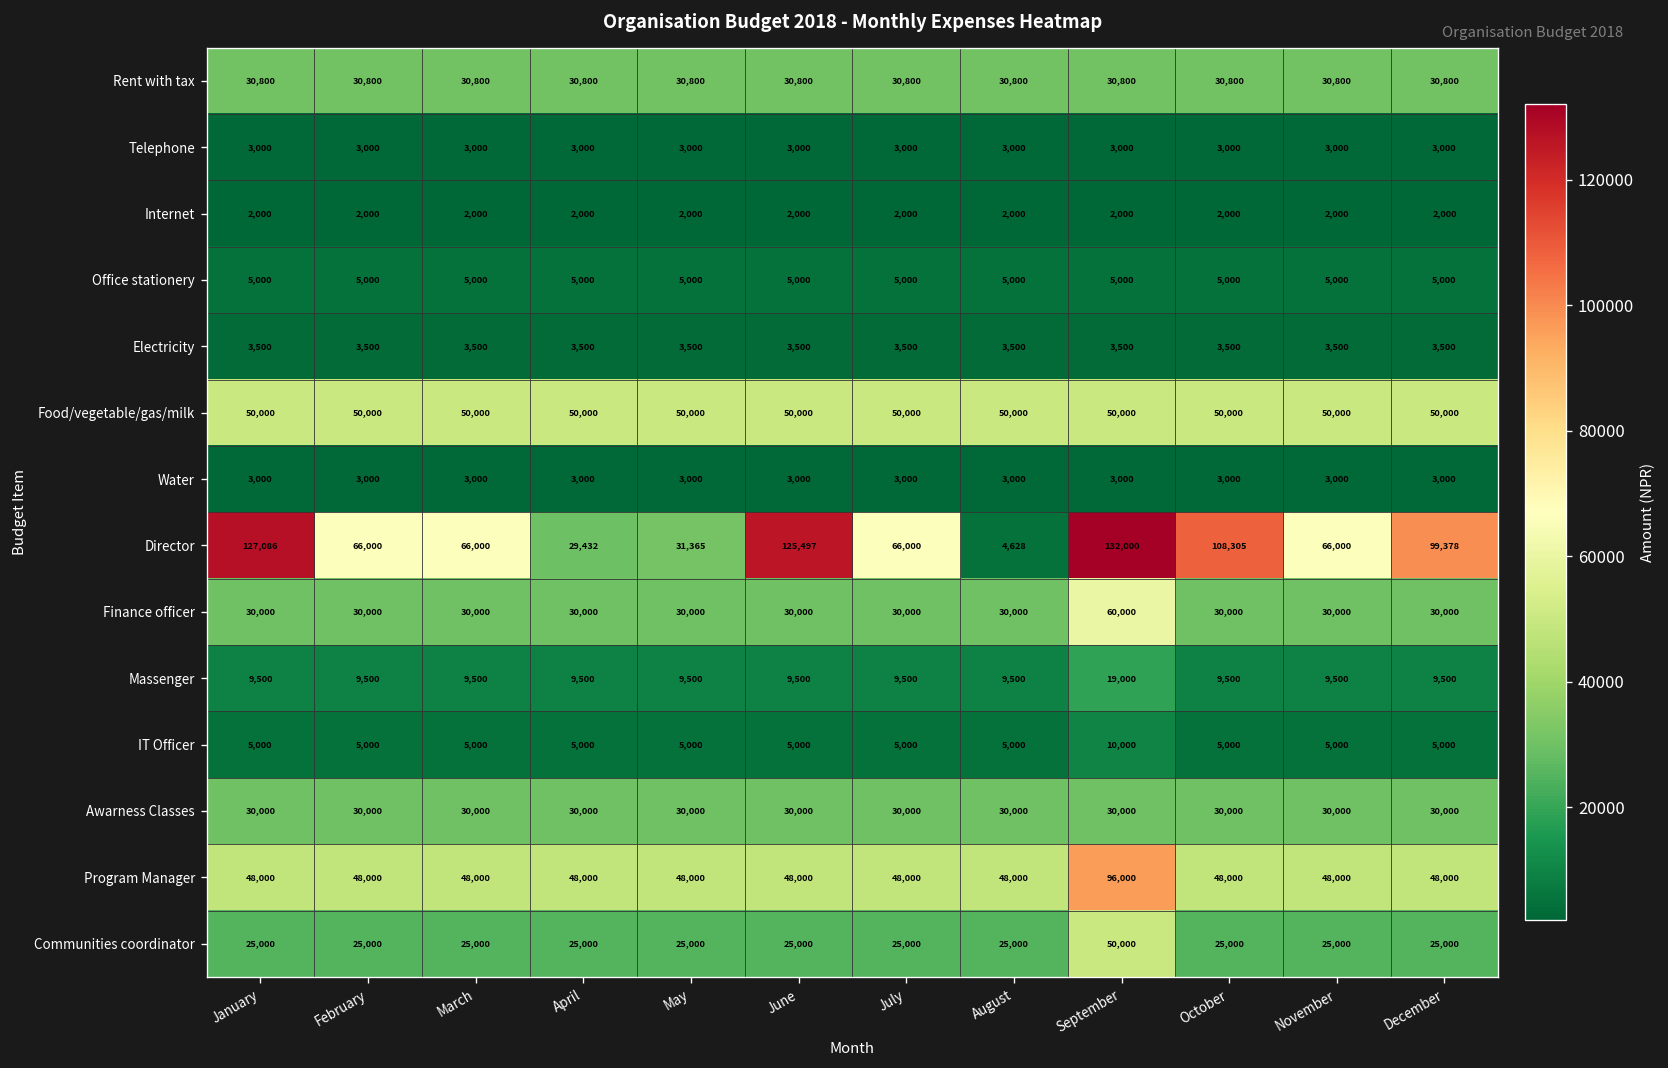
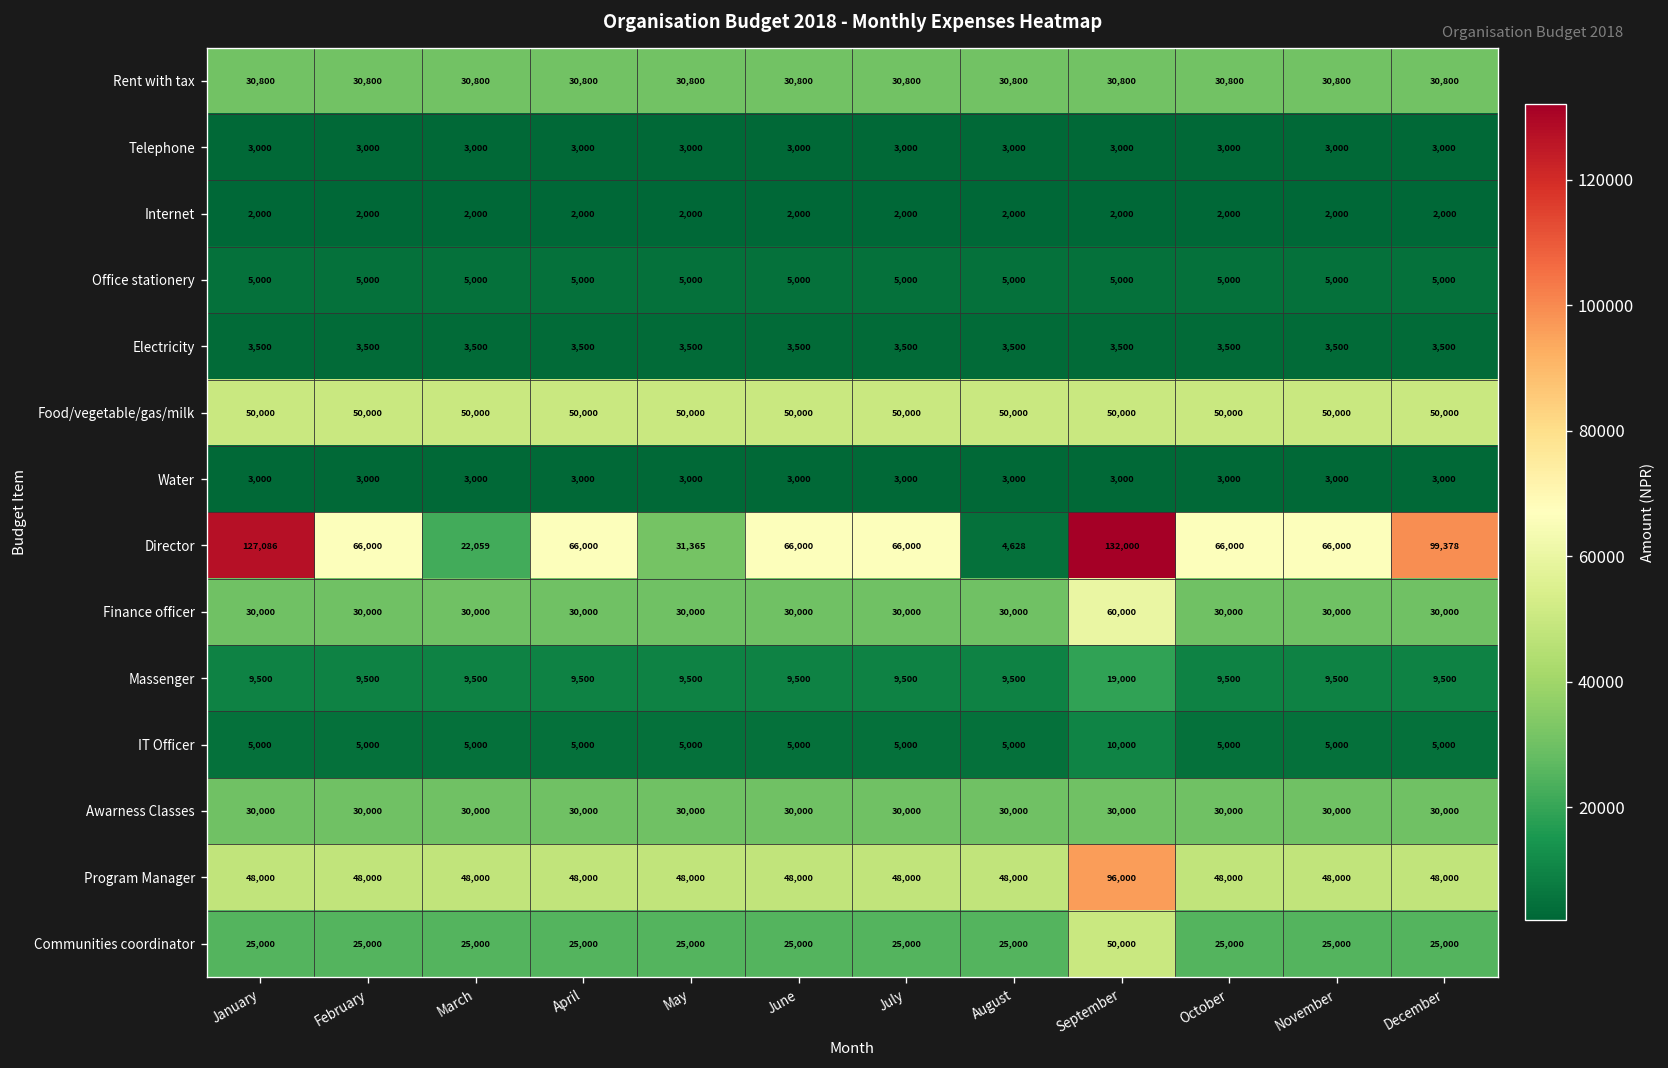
Director, March: 66,000 -> 22,059
Director, April: 29,432 -> 66,000
Director, June: 125,497 -> 66,000
Director, October: 108,305 -> 66,000
